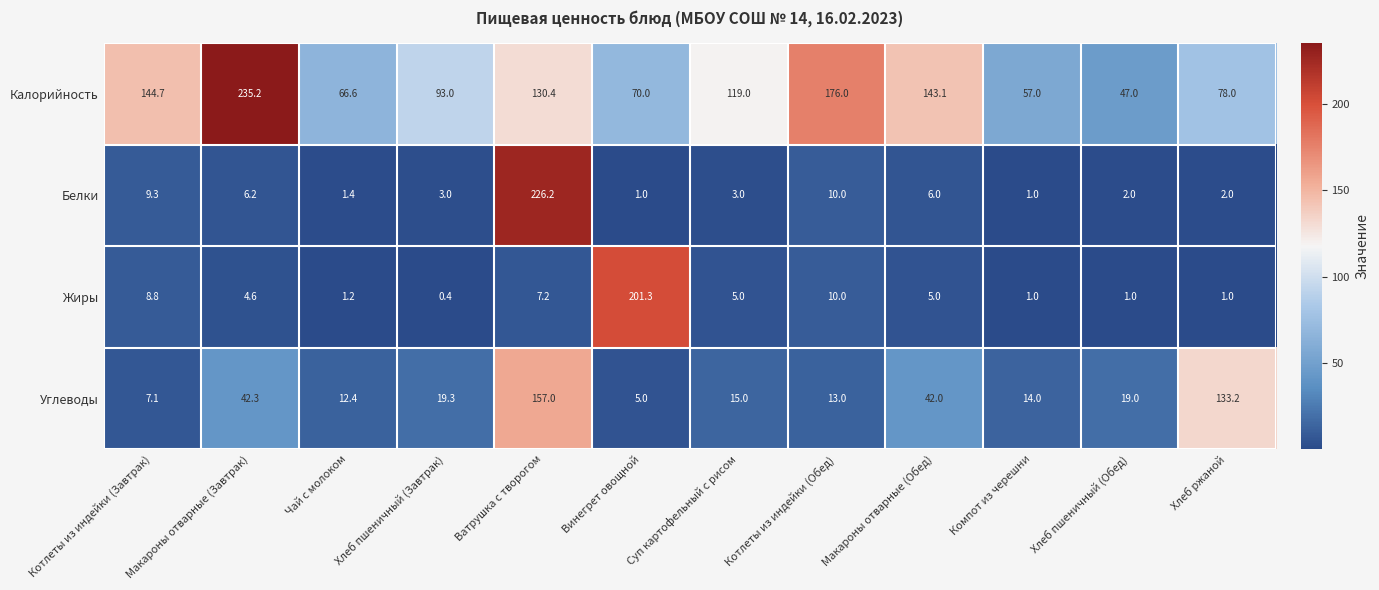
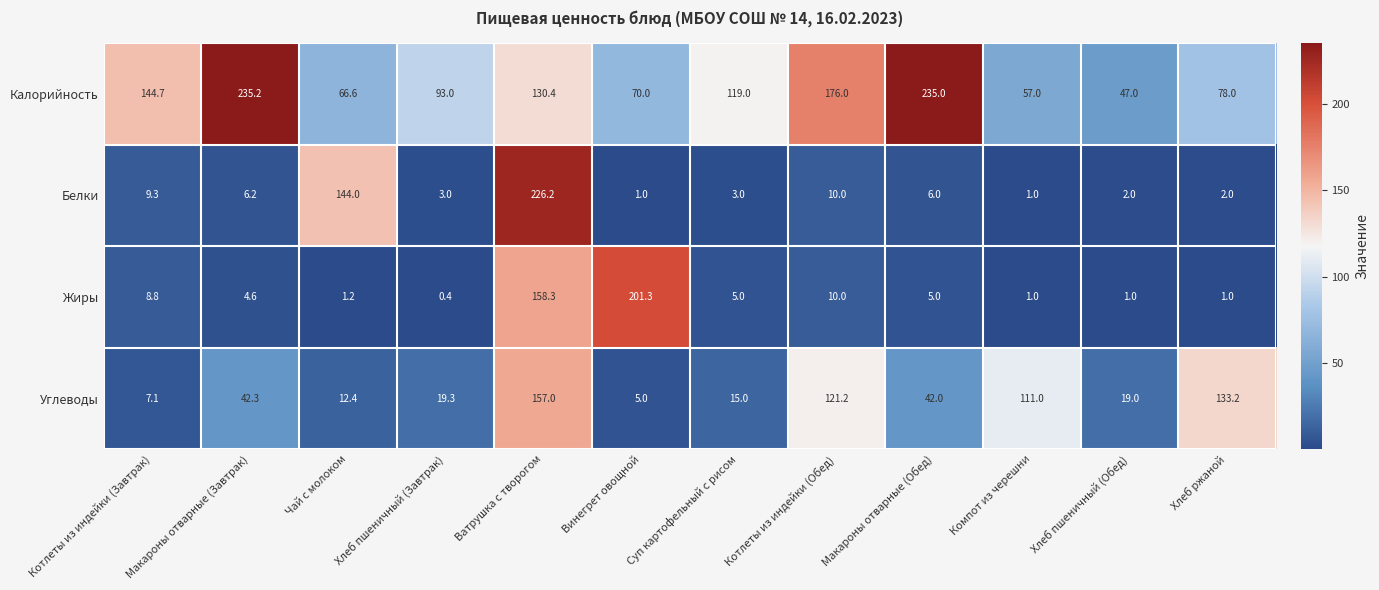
Калорийность, Макароны отварные (Обед): 143.1 -> 235.0
Белки, Чай с молоком: 1.4 -> 144.0
Жиры, Ватрушка с творогом: 7.2 -> 158.3
Углеводы, Котлеты из индейки (Обед): 13.0 -> 121.2
Углеводы, Компот из черешни: 14.0 -> 111.0
